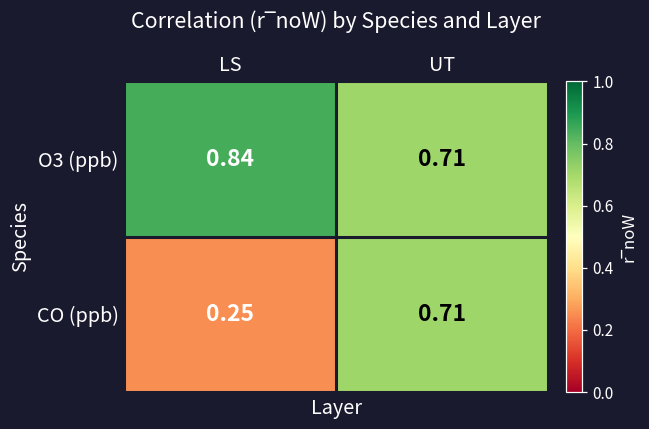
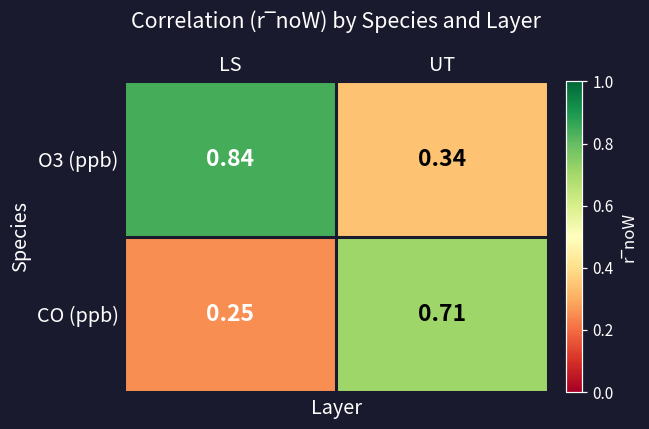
O3 (ppb), UT: 0.71 -> 0.34
